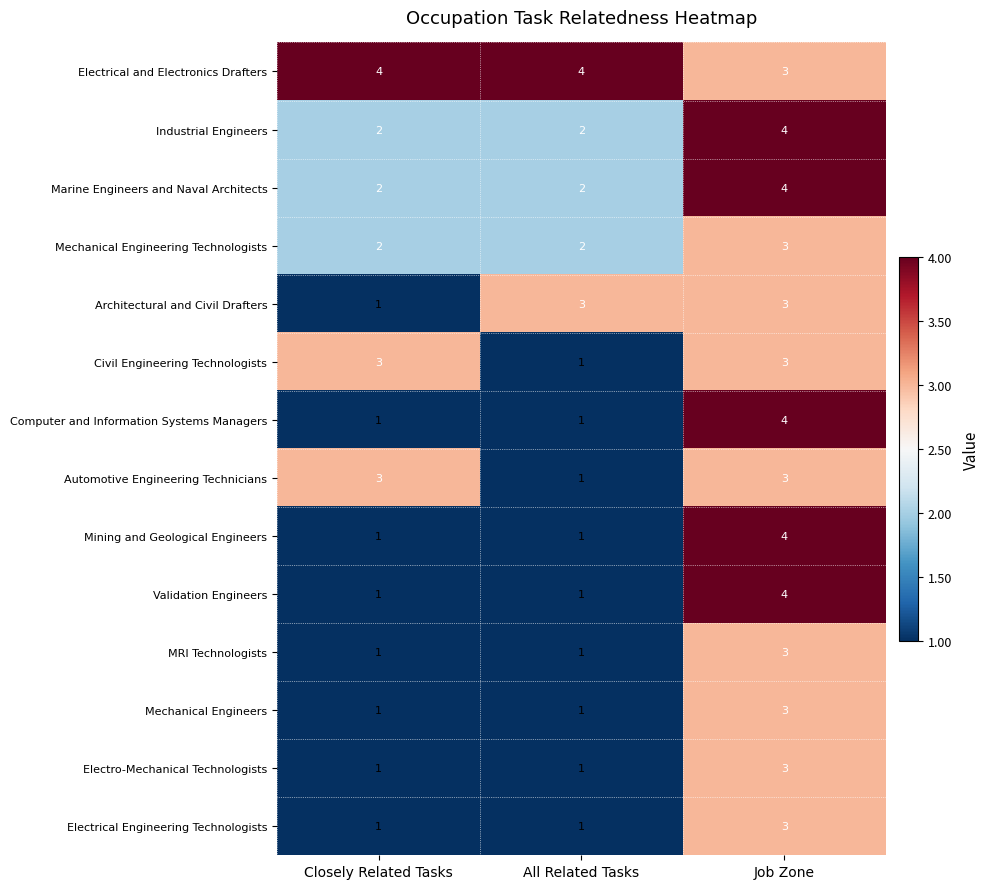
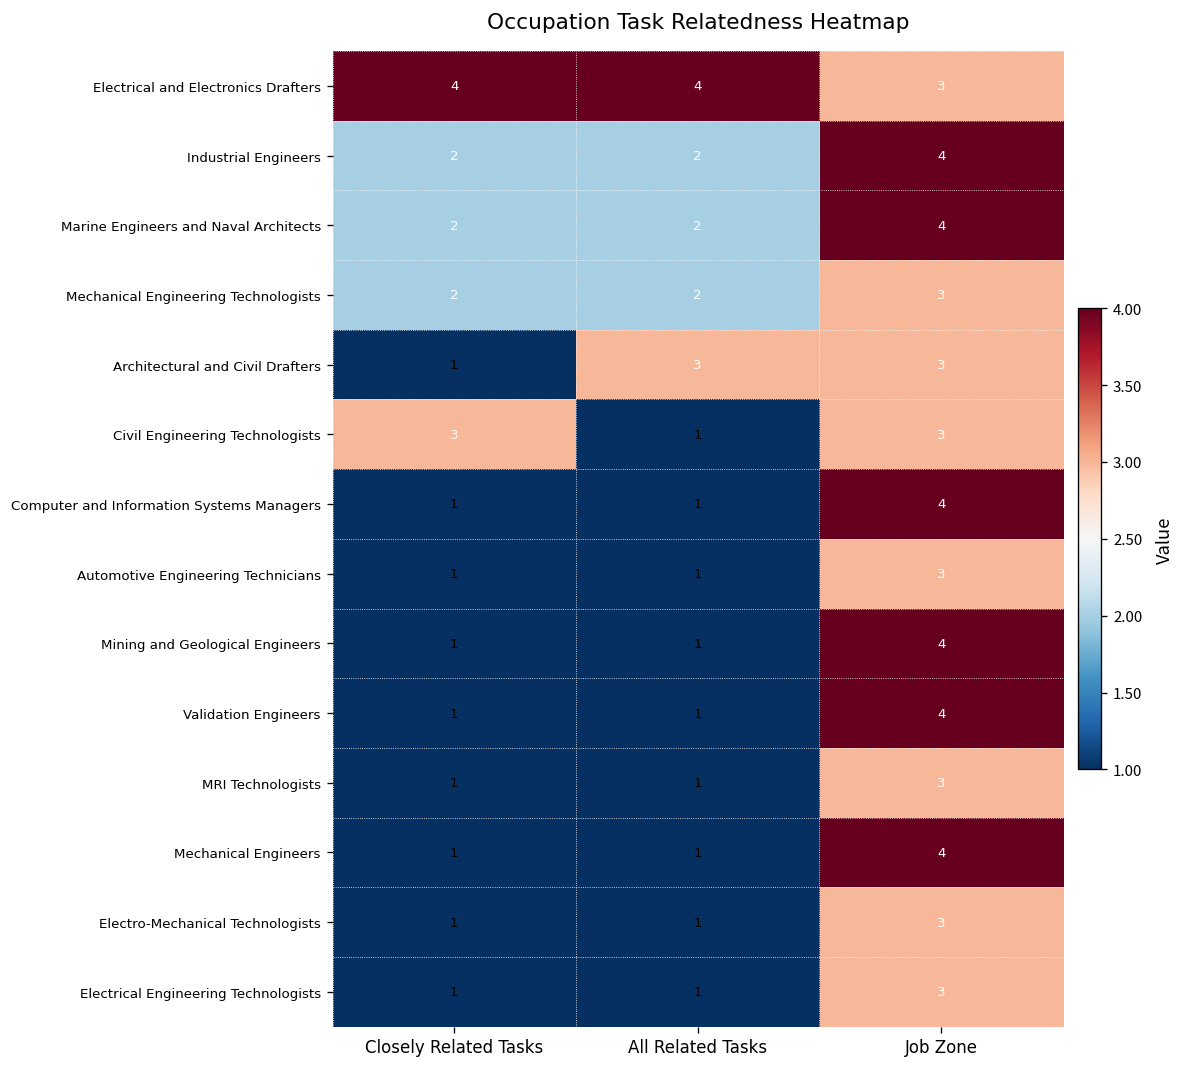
Automotive Engineering Technicians, Closely Related Tasks: 3 -> 1
Mechanical Engineers, Job Zone: 3 -> 4
